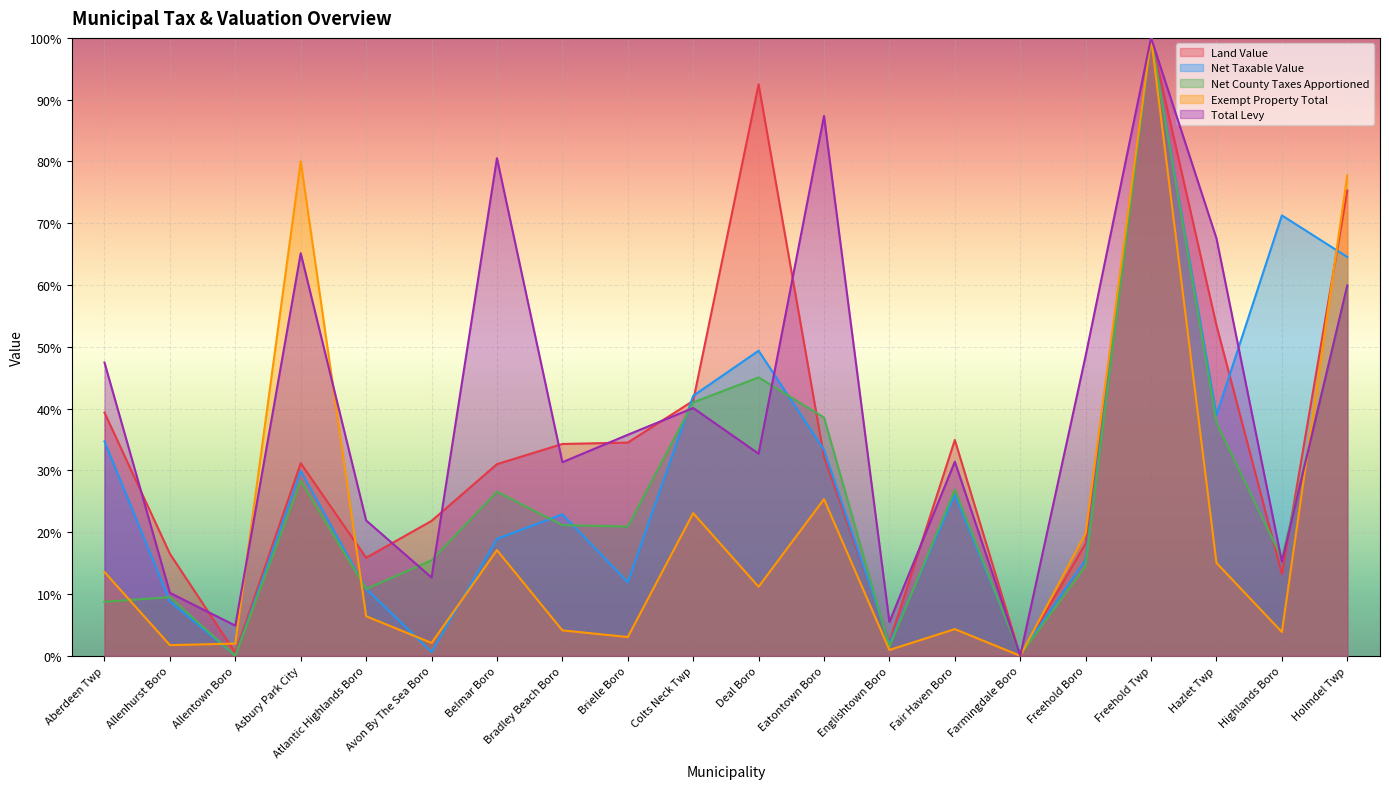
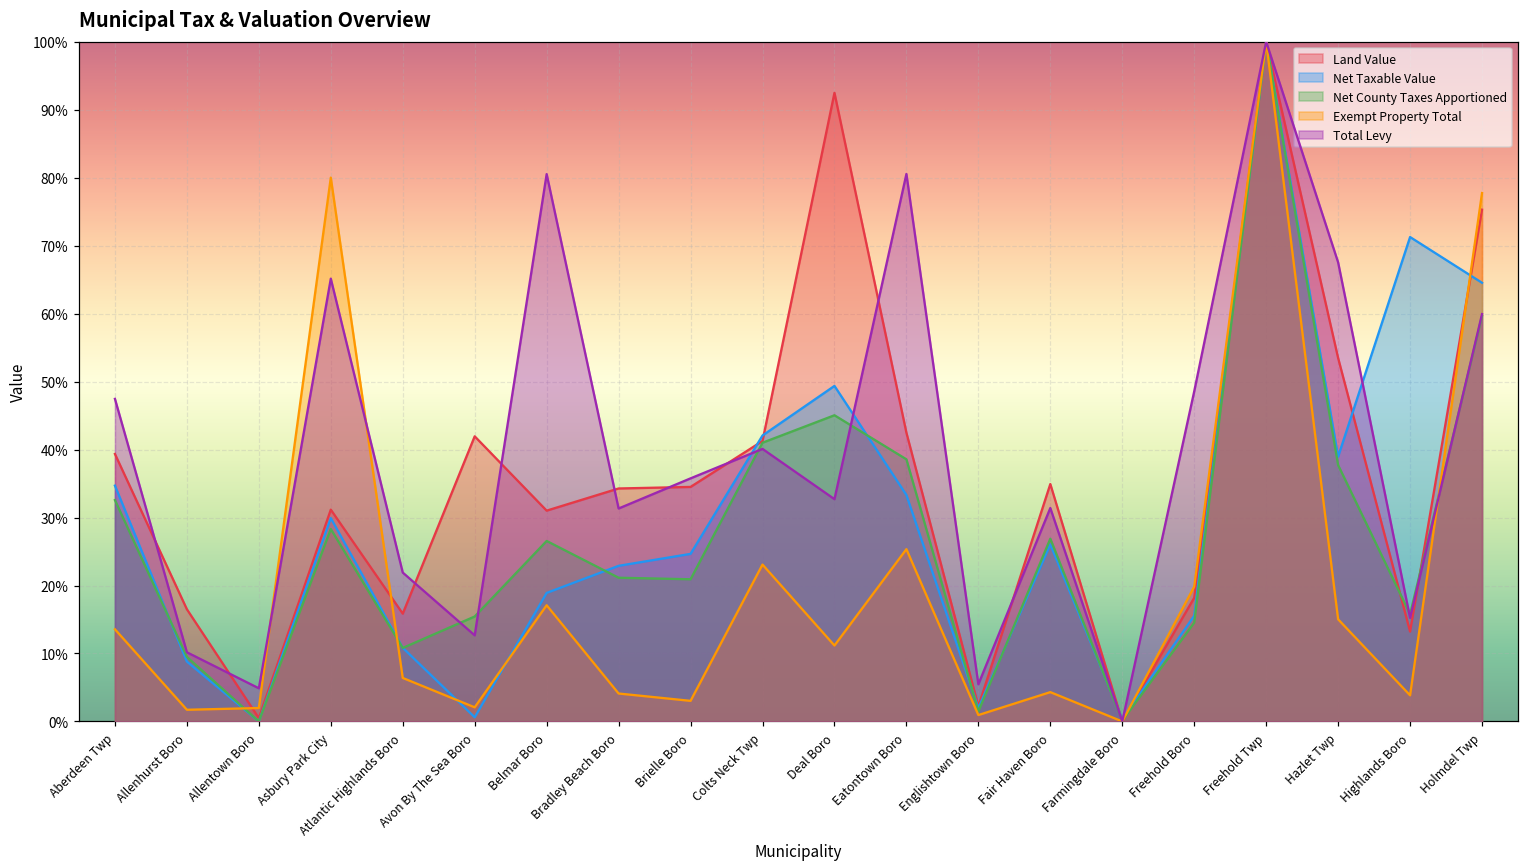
Net County Taxes Apportioned, Aberdeen Twp: 9% -> 33%
Land Value, Avon By The Sea Boro: 22% -> 42%
Net Taxable Value, Brielle Boro: 12% -> 25%
Land Value, Eatontown Boro: 32% -> 42%
Total Levy, Eatontown Boro: 87% -> 81%
